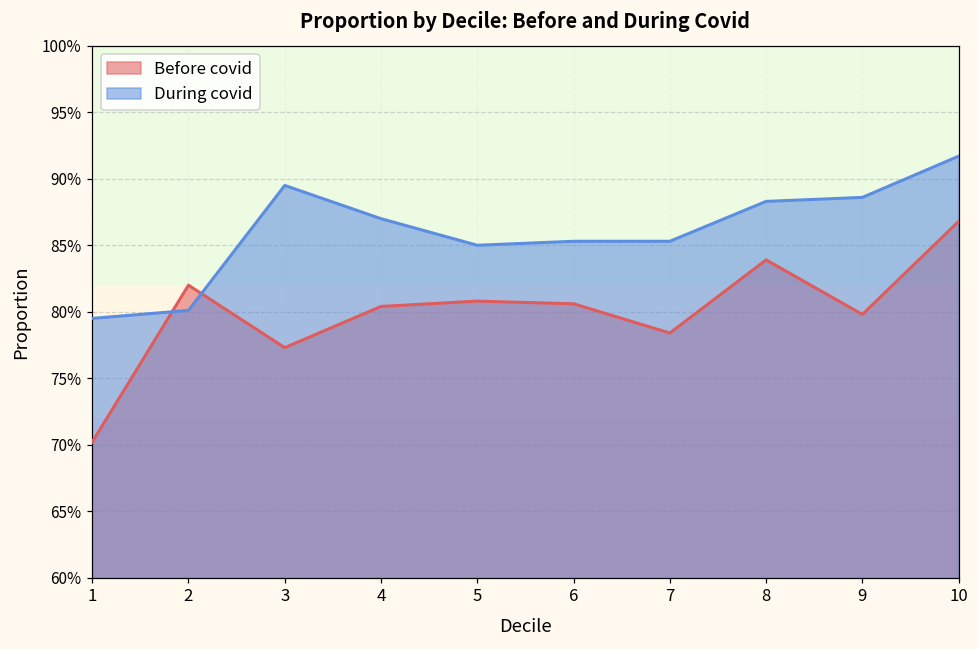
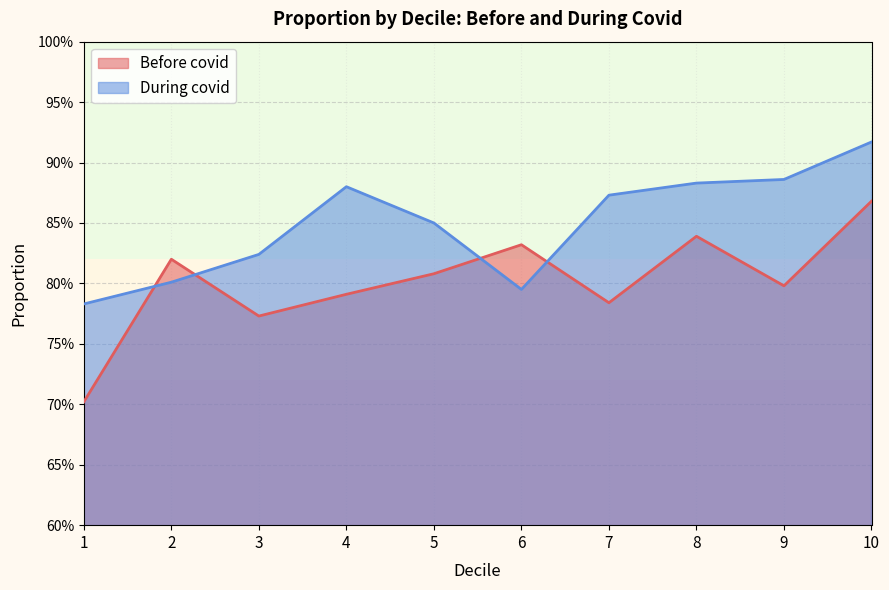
During covid, 1: 79.5% -> 78.3%
During covid, 3: 89.5% -> 82.4%
Before covid, 4: 80.4% -> 79.1%
During covid, 4: 87.0% -> 88.0%
Before covid, 6: 80.6% -> 83.2%
During covid, 6: 85.3% -> 79.5%
During covid, 7: 85.3% -> 87.3%
